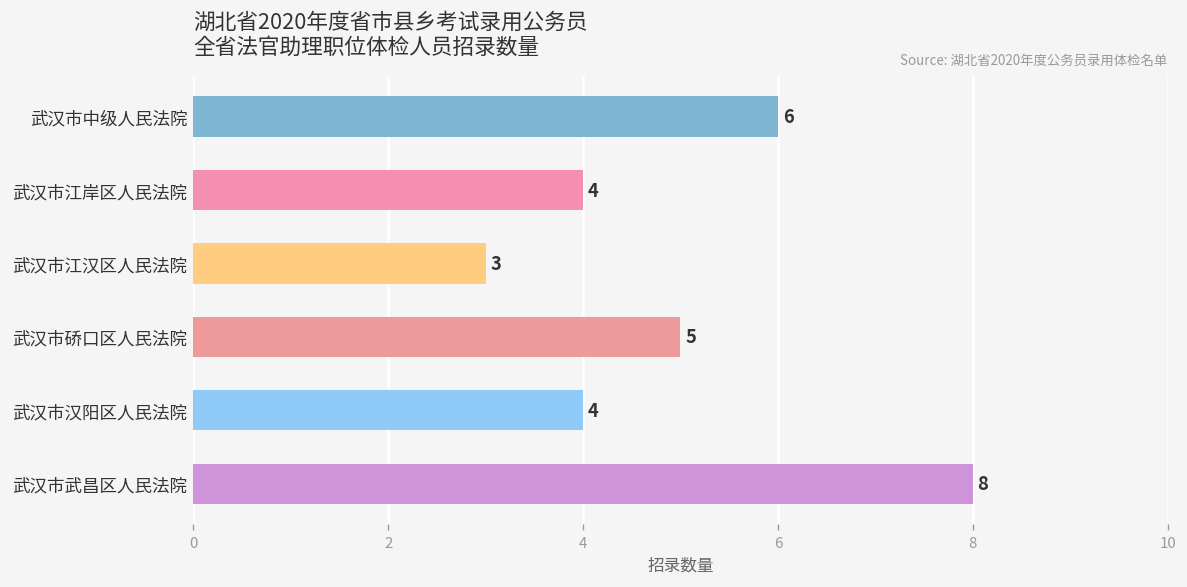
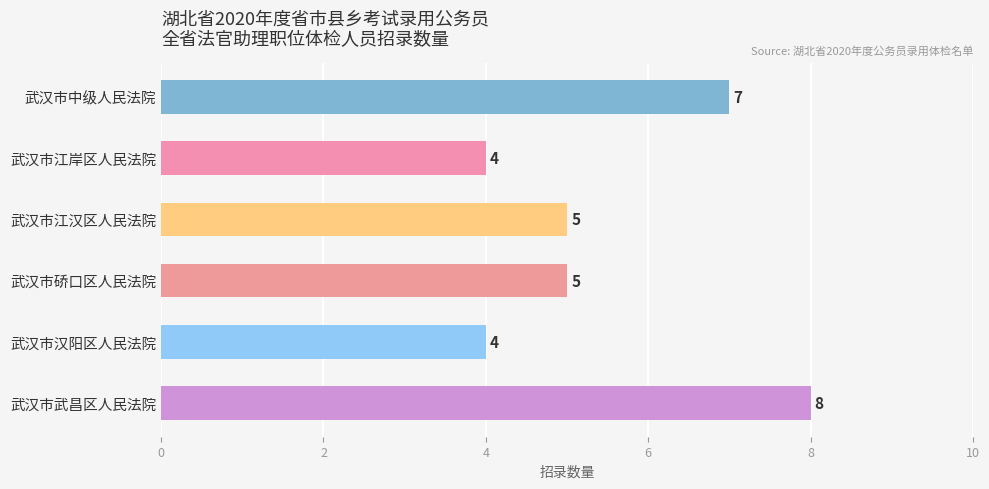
武汉市中级人民法院: 6 -> 7
武汉市江汉区人民法院: 3 -> 5
